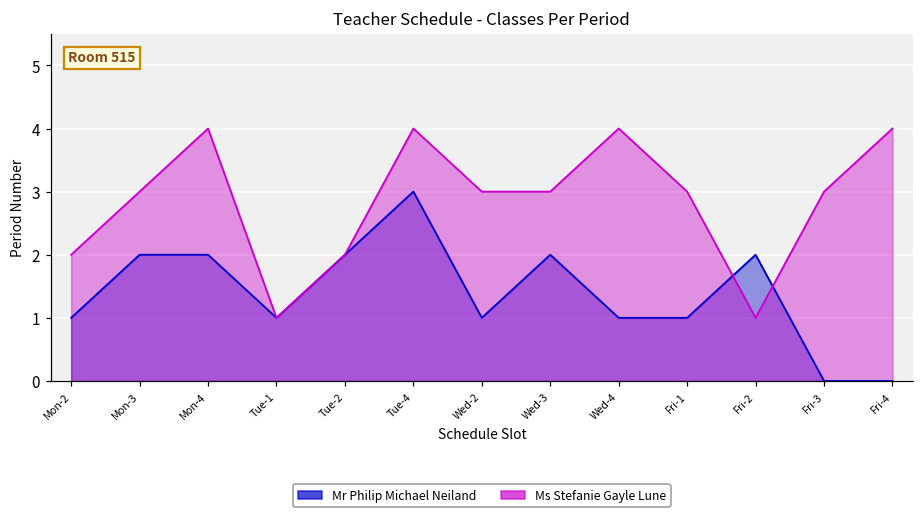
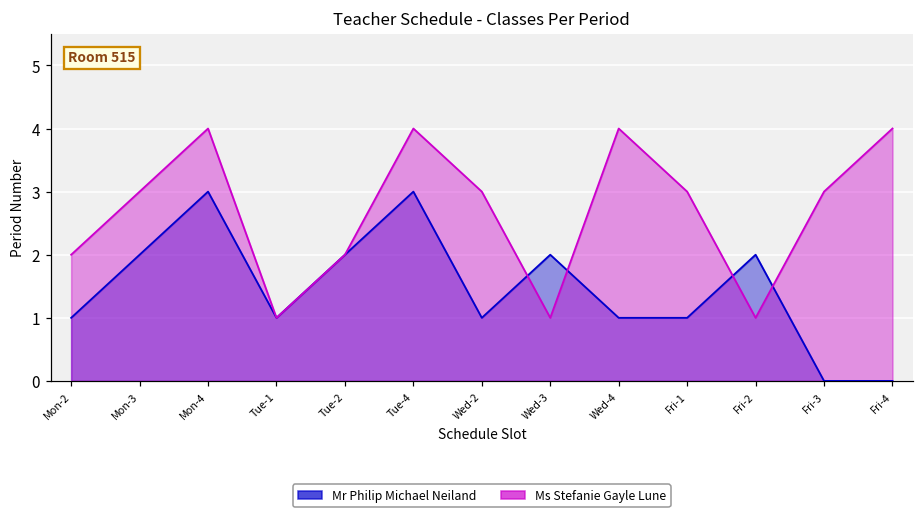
Mr Philip Michael Neiland, Mon-4: 2 -> 3
Ms Stefanie Gayle Lune, Wed-3: 3 -> 1
